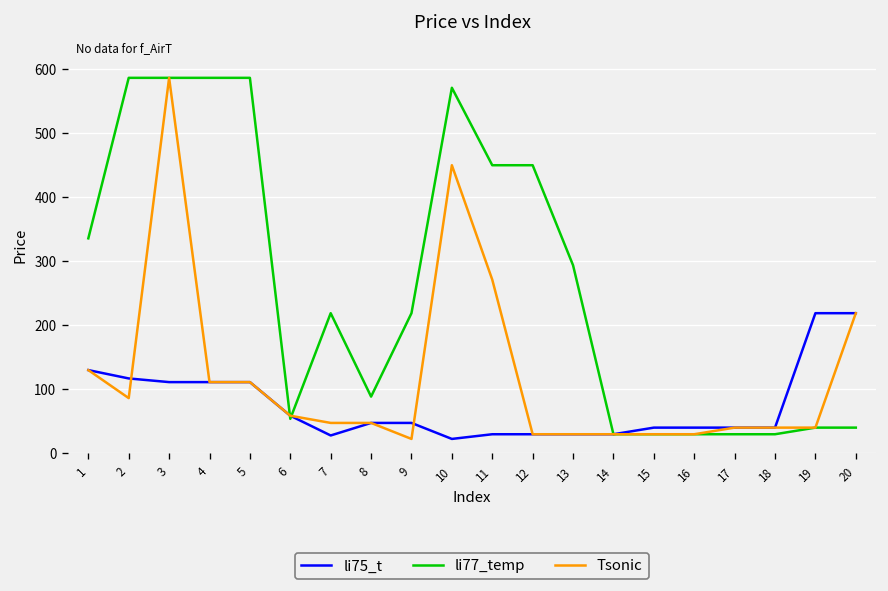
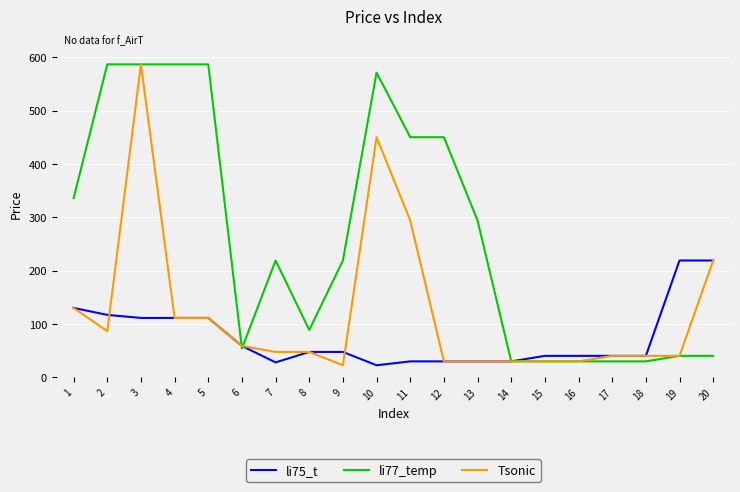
Tsonic, 11: 270 -> 290
